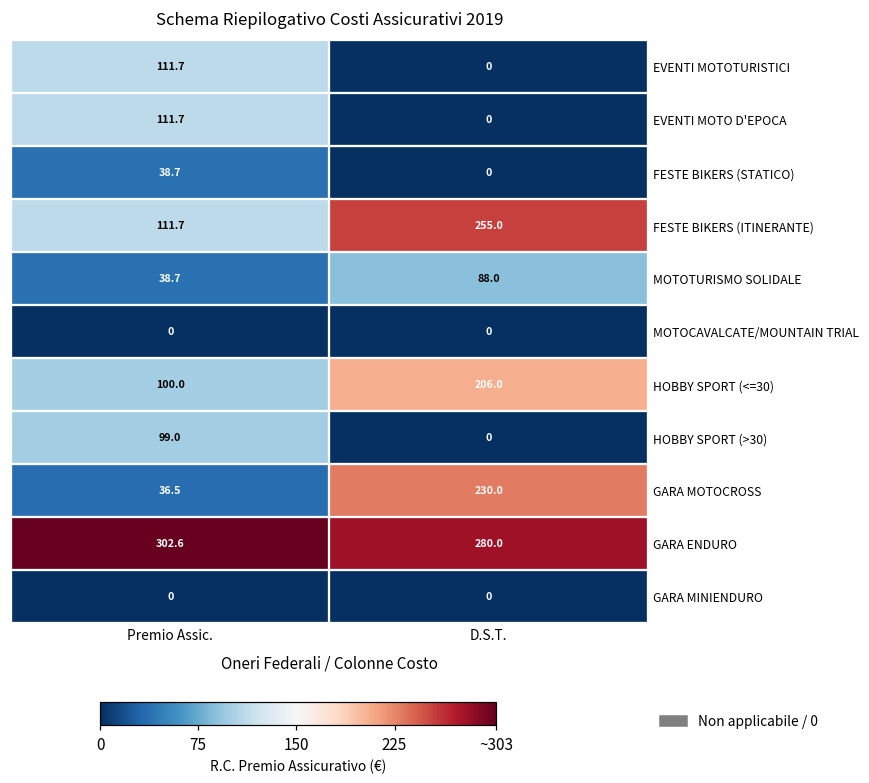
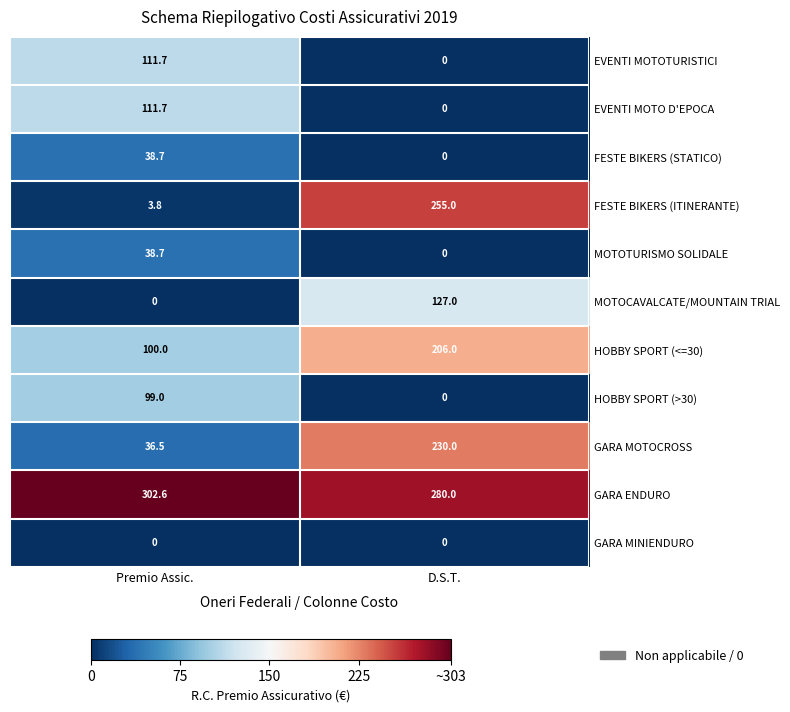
FESTE BIKERS (ITINERANTE), Premio Assic.: 111.7 -> 3.8
MOTOTURISMO SOLIDALE, D.S.T.: 88.0 -> 0
MOTOCAVALCATE/MOUNTAIN TRIAL, D.S.T.: 0 -> 127.0
